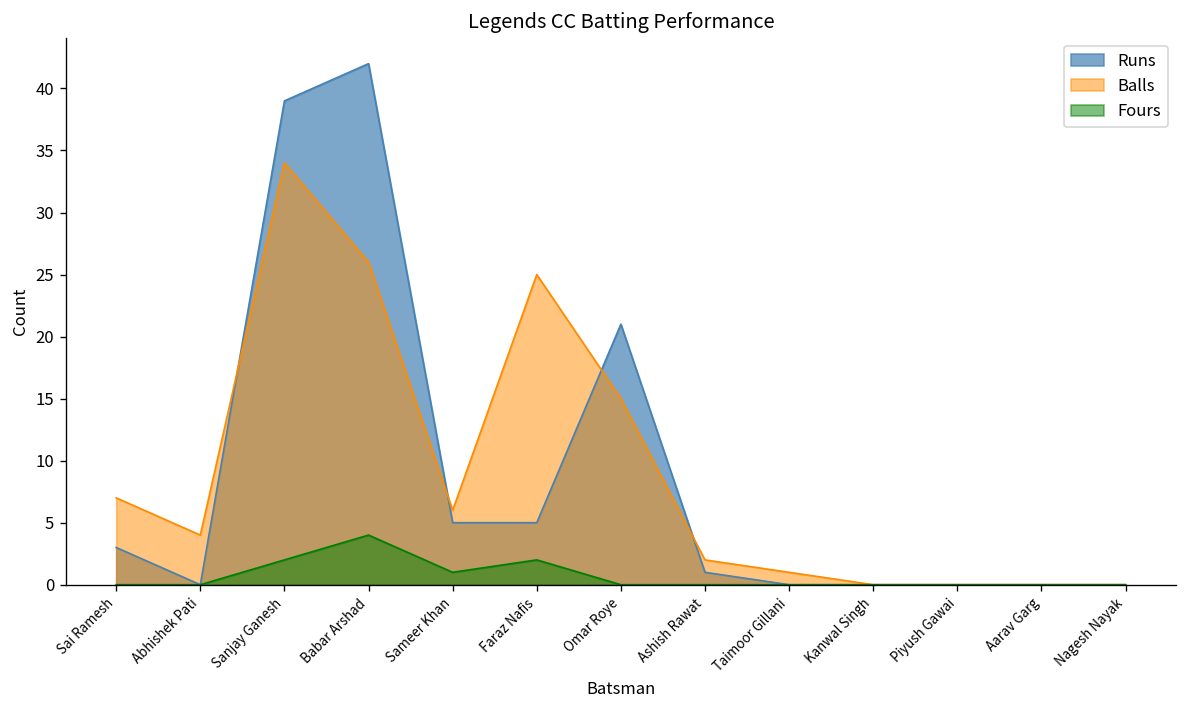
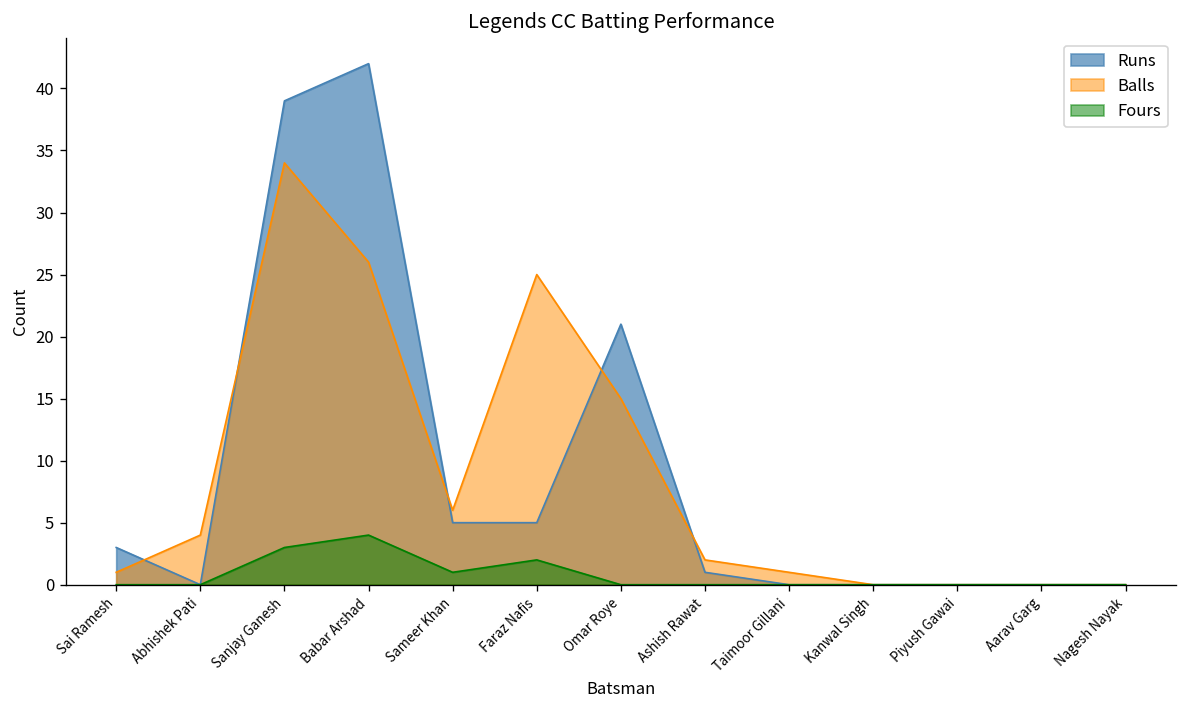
Balls, Sai Ramesh: 7 -> 1
Fours, Sanjay Ganesh: 2 -> 3
